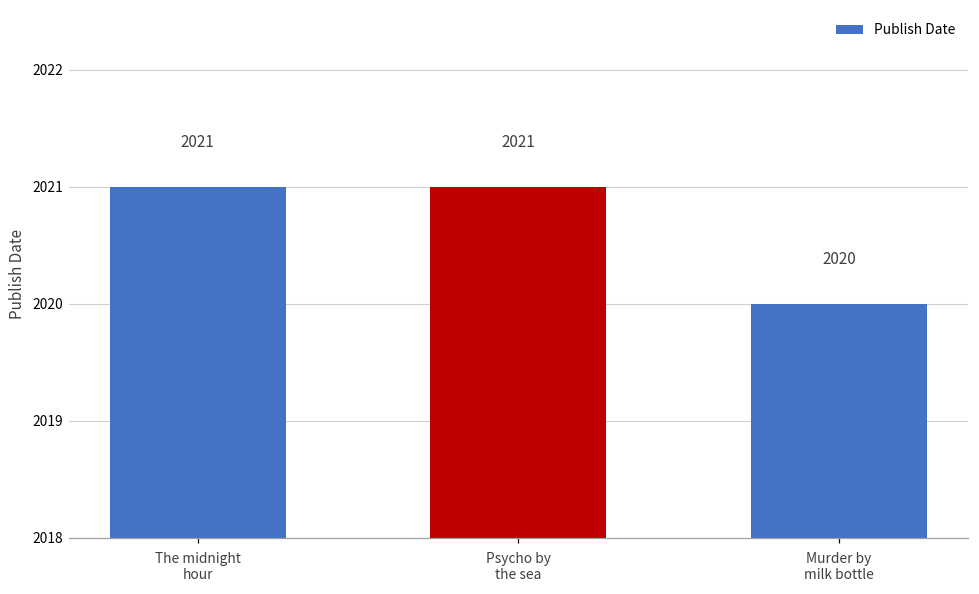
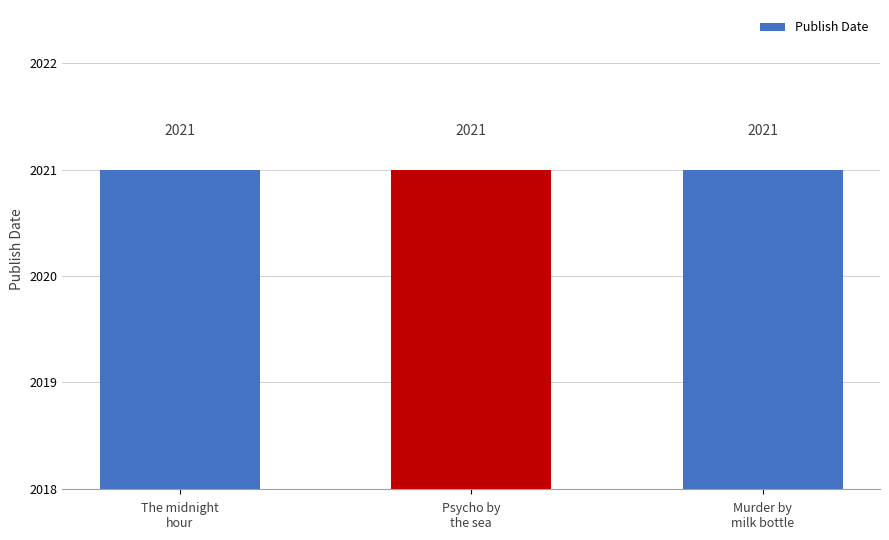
Murder by milk bottle: 2020 -> 2021
